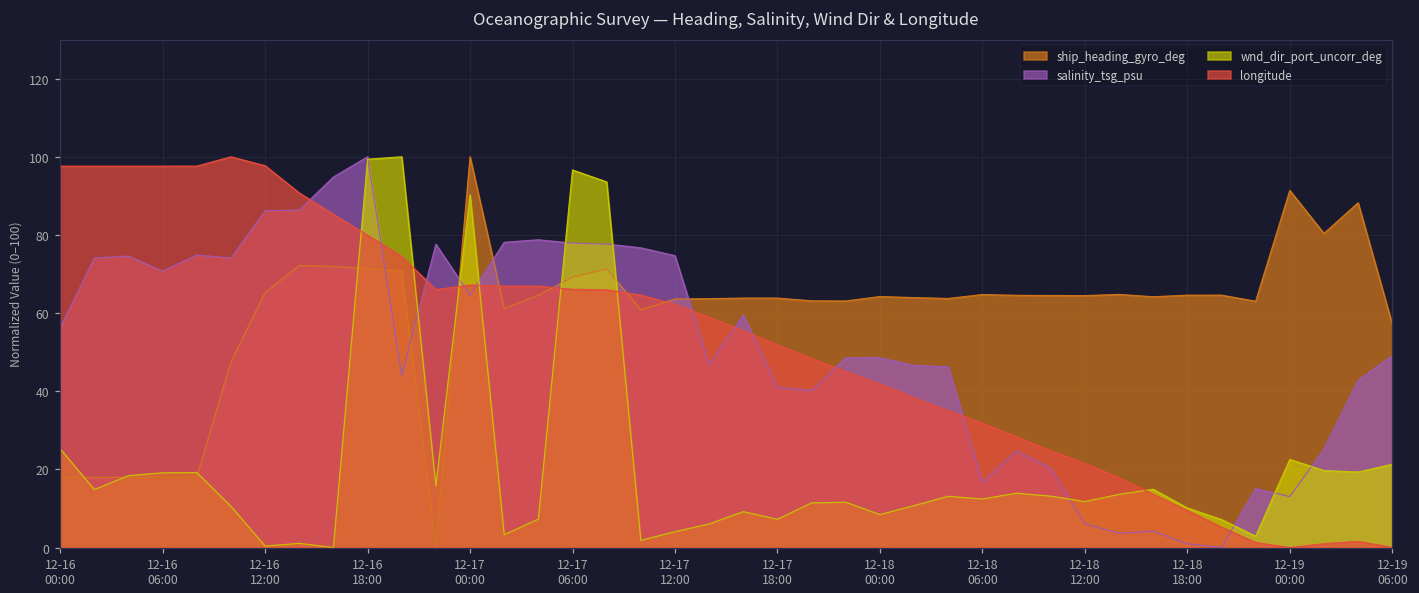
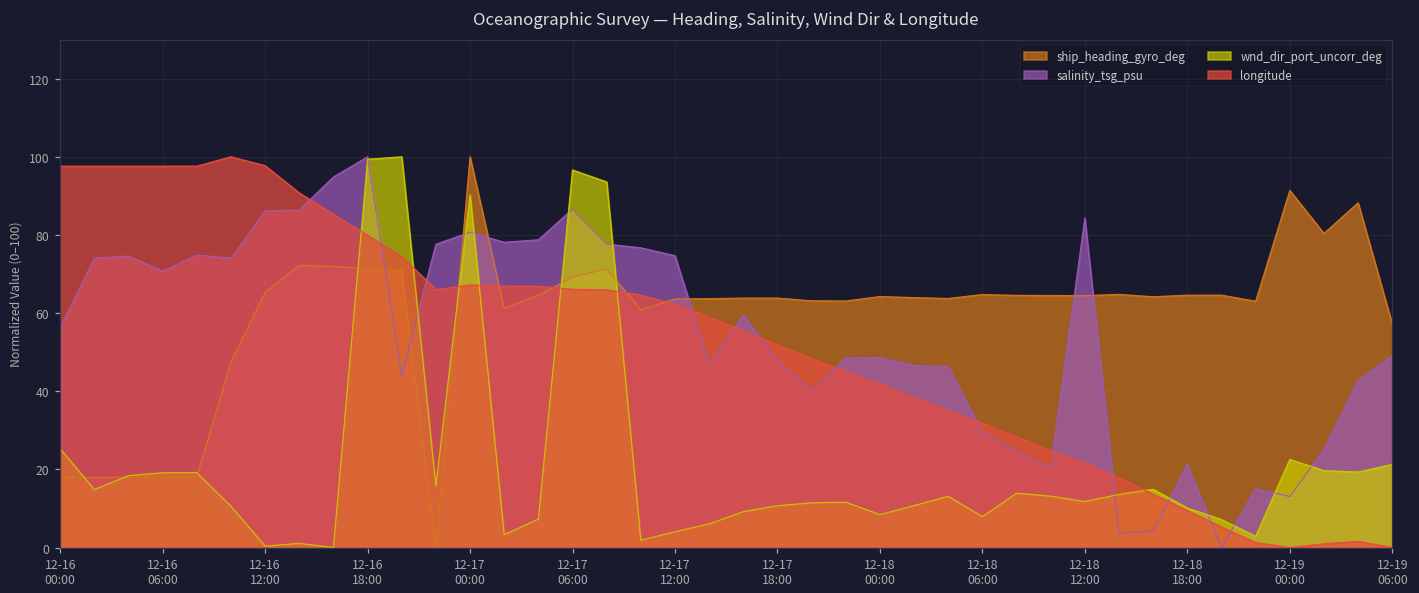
salinity_tsg_psu, 12-17 00:00: 65 -> 81
salinity_tsg_psu, 12-17 06:00: 78 -> 87
salinity_tsg_psu, 12-17 18:00: 41 -> 48
wnd_dir_port_uncorr_deg, 12-17 18:00: 7 -> 11
salinity_tsg_psu, 12-18 06:00: 17 -> 29
wnd_dir_port_uncorr_deg, 12-18 06:00: 12 -> 8
salinity_tsg_psu, 12-18 12:00: 6 -> 84
salinity_tsg_psu, 12-18 18:00: 1 -> 21
